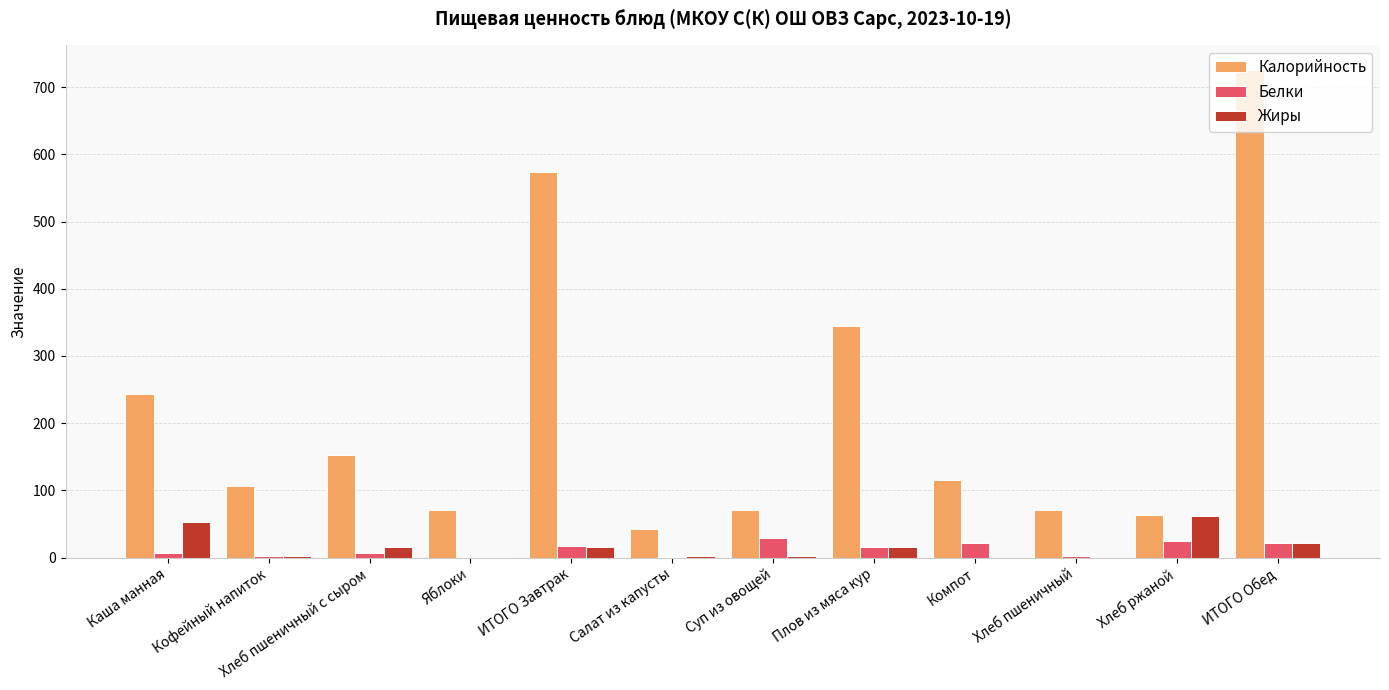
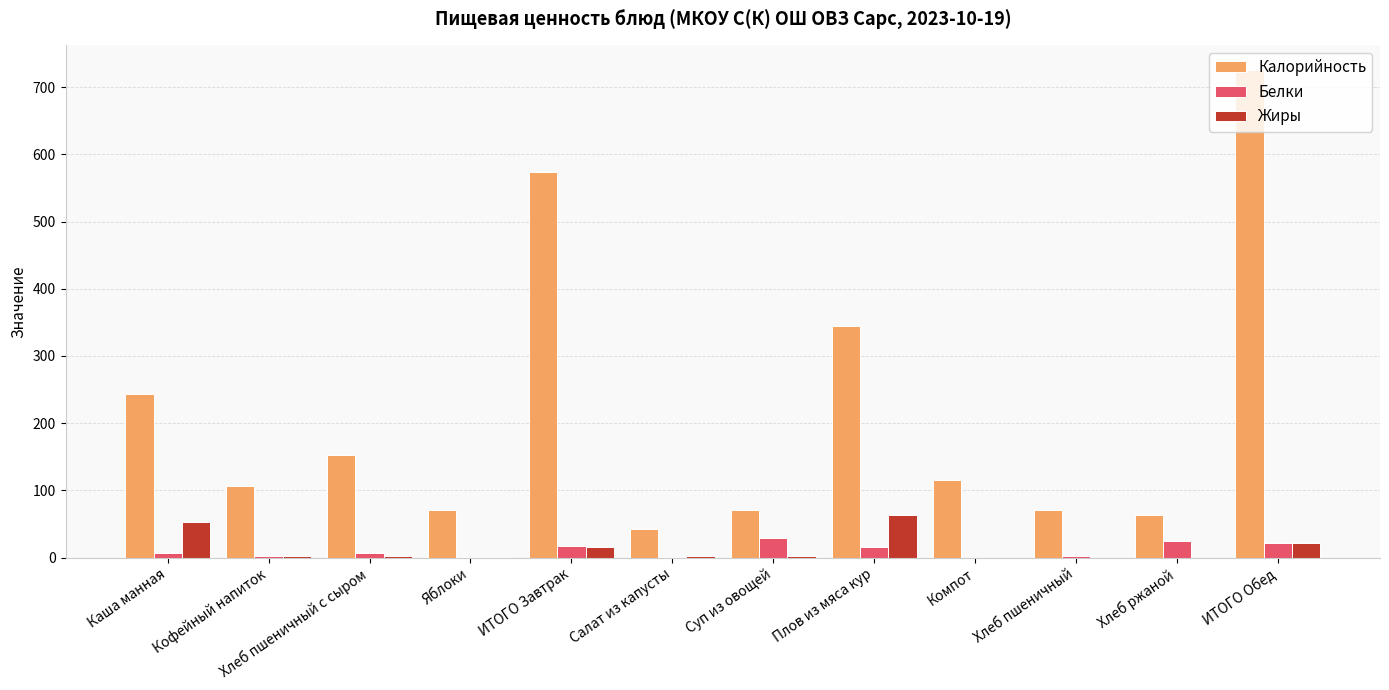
Жиры, Хлеб пшеничный с сыром: 20 -> 0
Жиры, Плов из мяса кур: 20 -> 60
Белки, Компот: 20 -> 0
Жиры, Хлеб ржаной: 60 -> 0
